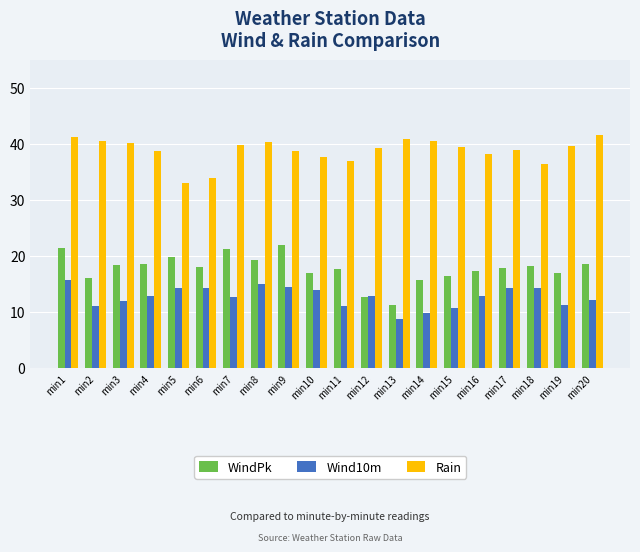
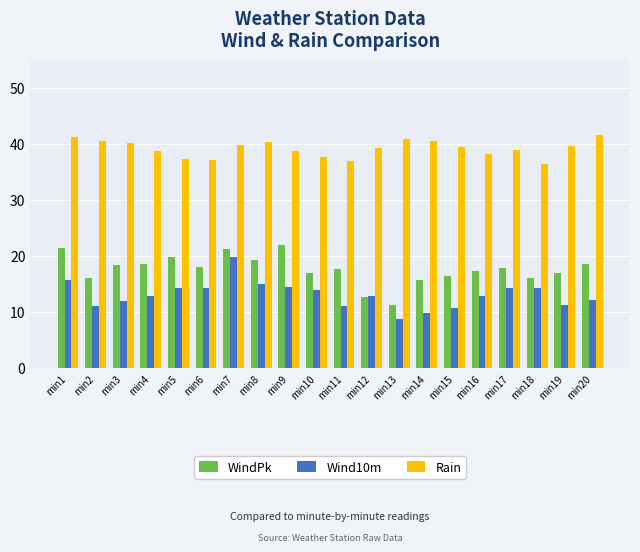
Rain, min5: 33 -> 37
Rain, min6: 34 -> 37
Wind10m, min7: 13 -> 20
WindPk, min18: 18 -> 16
